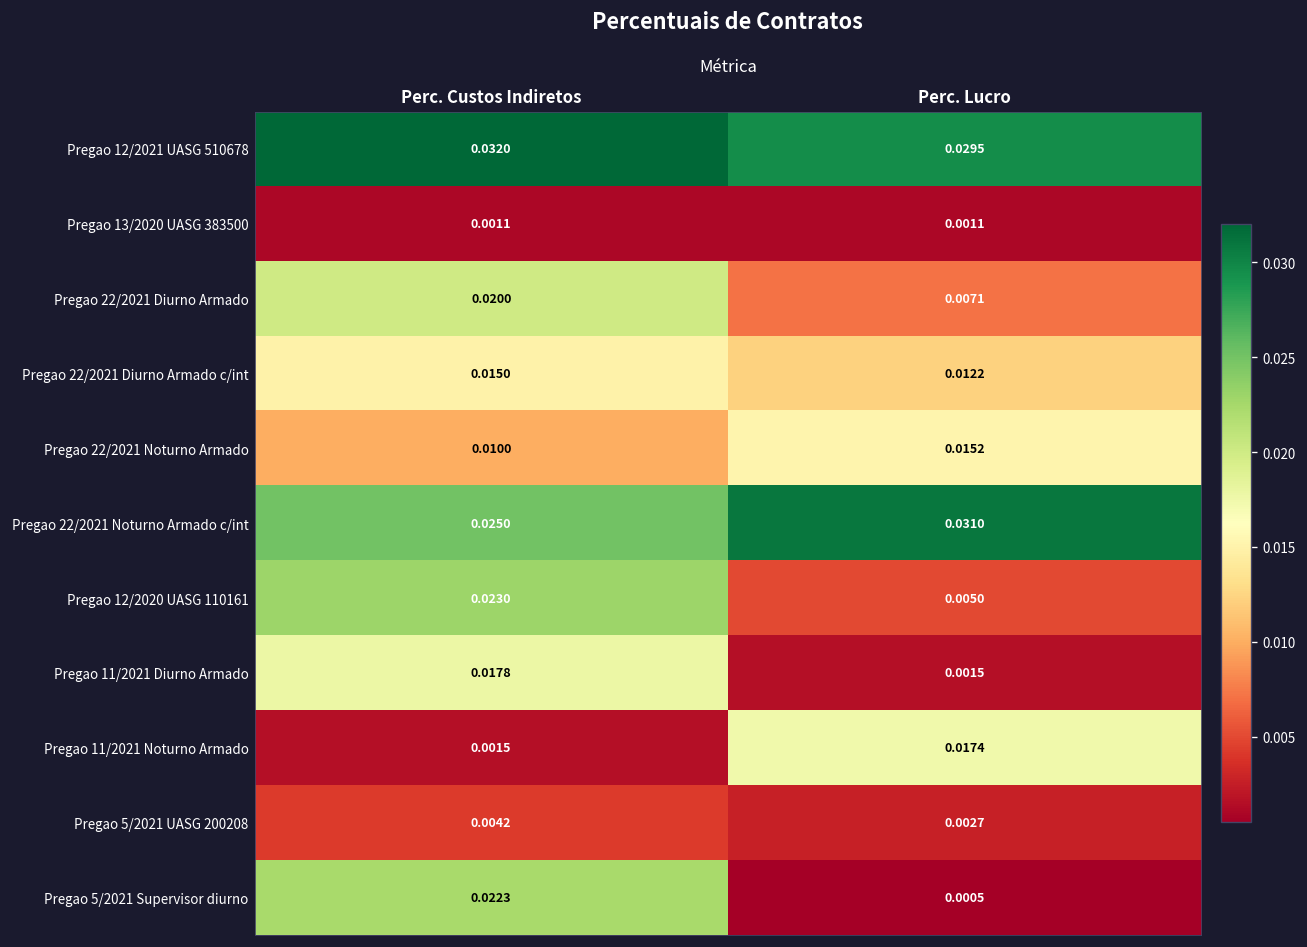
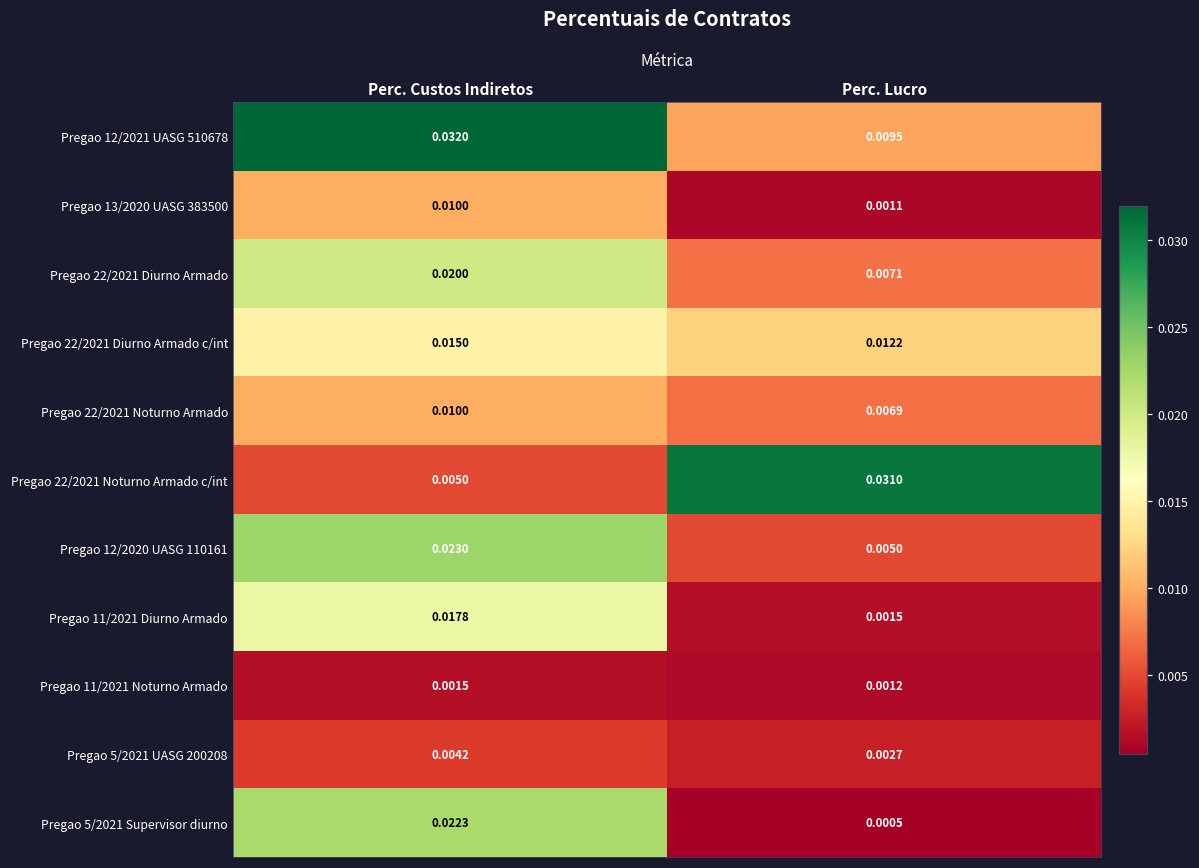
Pregao 12/2021 UASG 510678, Perc. Lucro: 0.0295 -> 0.0095
Pregao 13/2020 UASG 383500, Perc. Custos Indiretos: 0.0011 -> 0.0100
Pregao 22/2021 Noturno Armado, Perc. Lucro: 0.0152 -> 0.0069
Pregao 22/2021 Noturno Armado c/int, Perc. Custos Indiretos: 0.0250 -> 0.0050
Pregao 11/2021 Noturno Armado, Perc. Lucro: 0.0174 -> 0.0012
